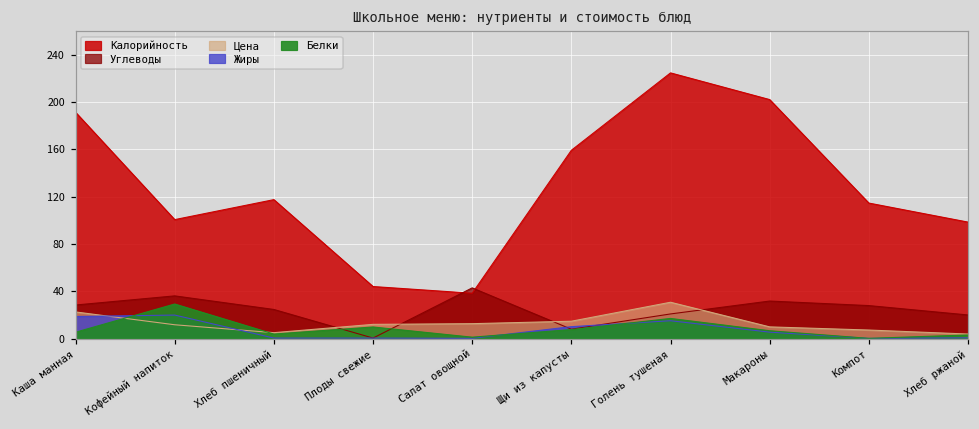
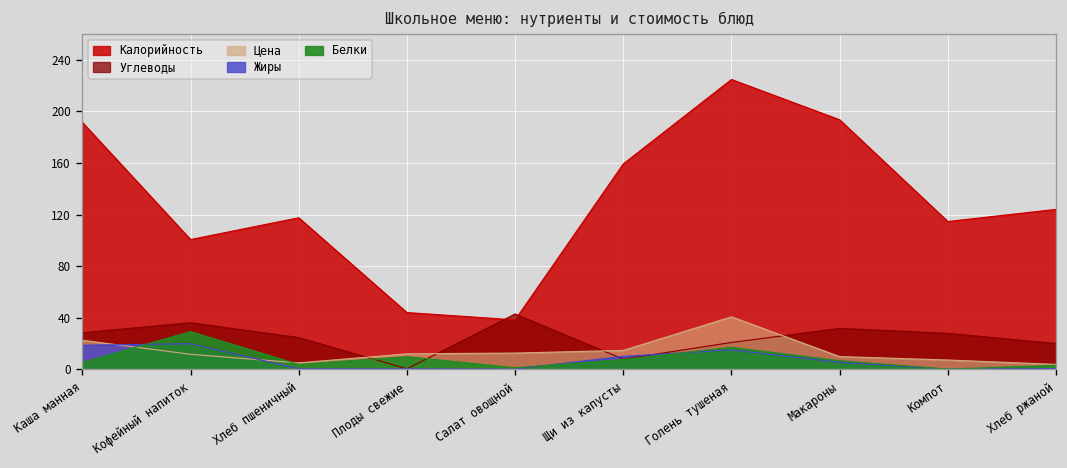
Цена, Голень тушеная: 31 -> 41
Калорийность, Макароны: 202 -> 193
Калорийность, Хлеб ржаной: 99 -> 124
